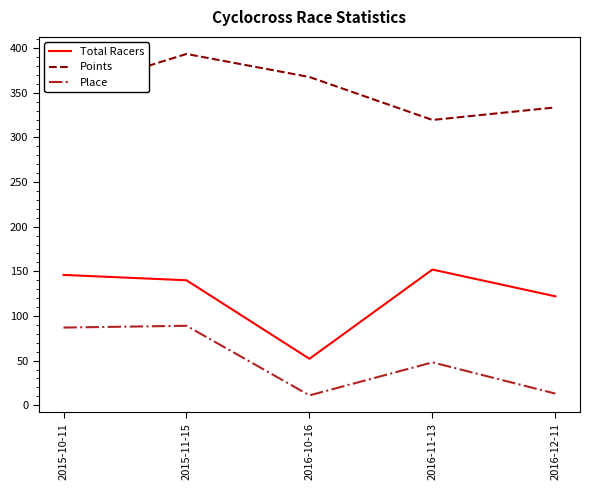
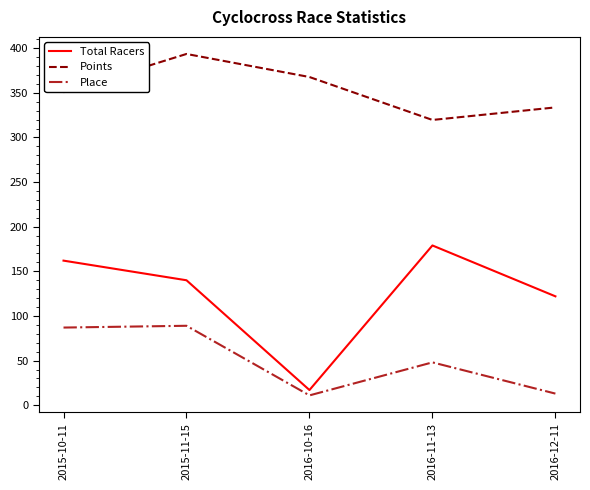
Total Racers, 2015-10-11: 150 -> 160
Total Racers, 2016-10-16: 50 -> 20
Total Racers, 2016-11-13: 150 -> 180
